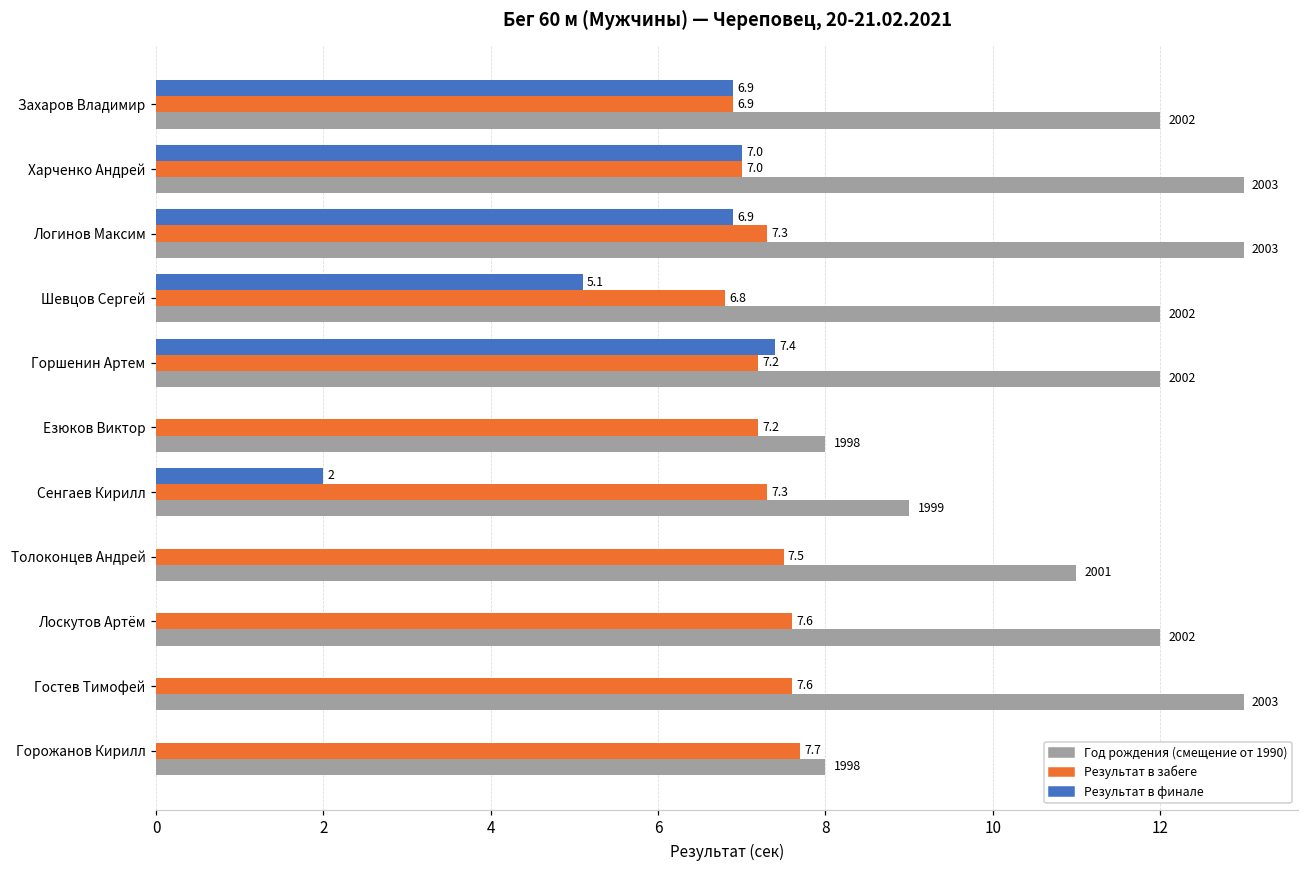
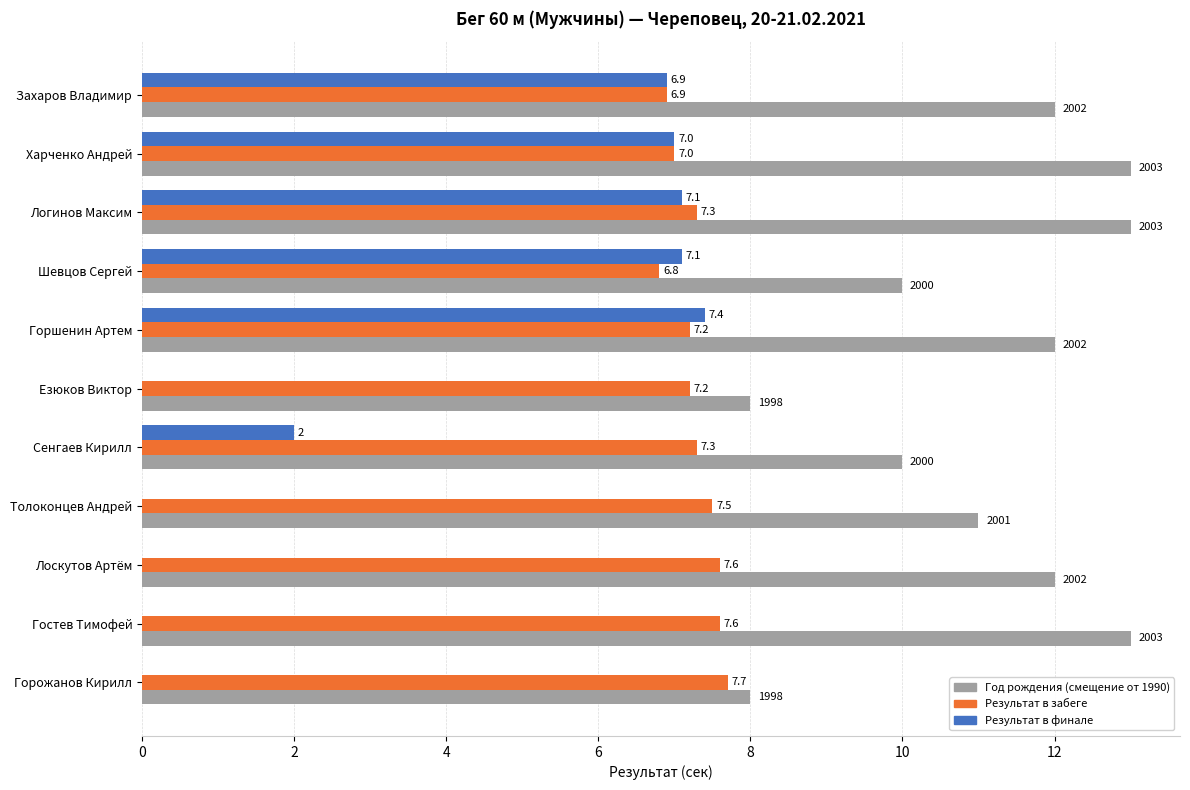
Результат в финале, Логинов Максим: 6.9 -> 7.1
Результат в финале, Шевцов Сергей: 5.1 -> 7.1
Год рождения (смещение от 1990), Шевцов Сергей: 2002 -> 2000
Год рождения (смещение от 1990), Сенгаев Кирилл: 1999 -> 2000
